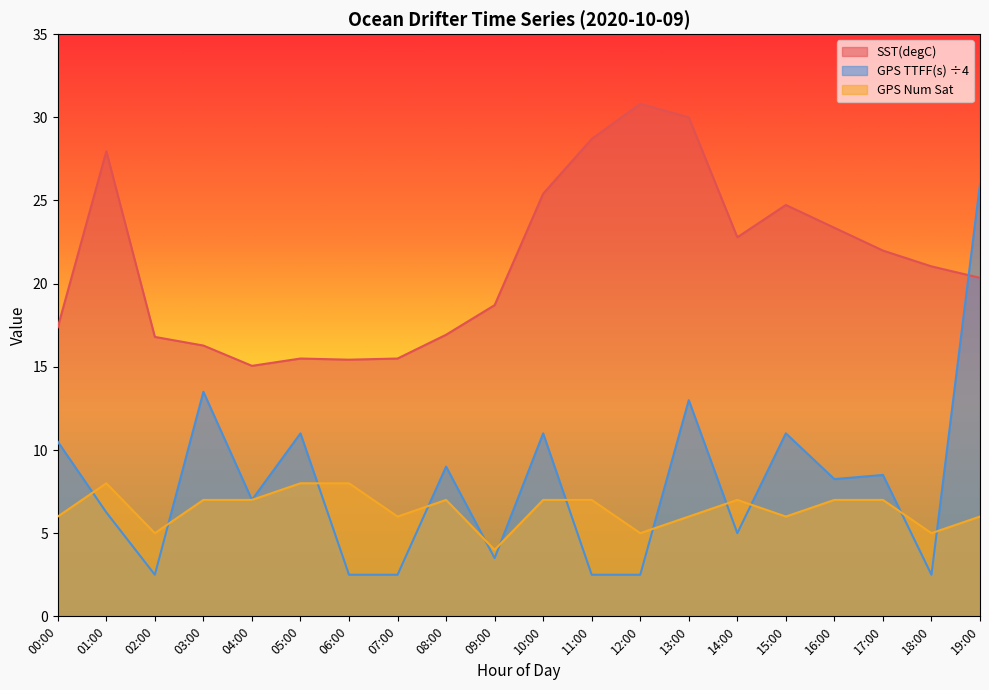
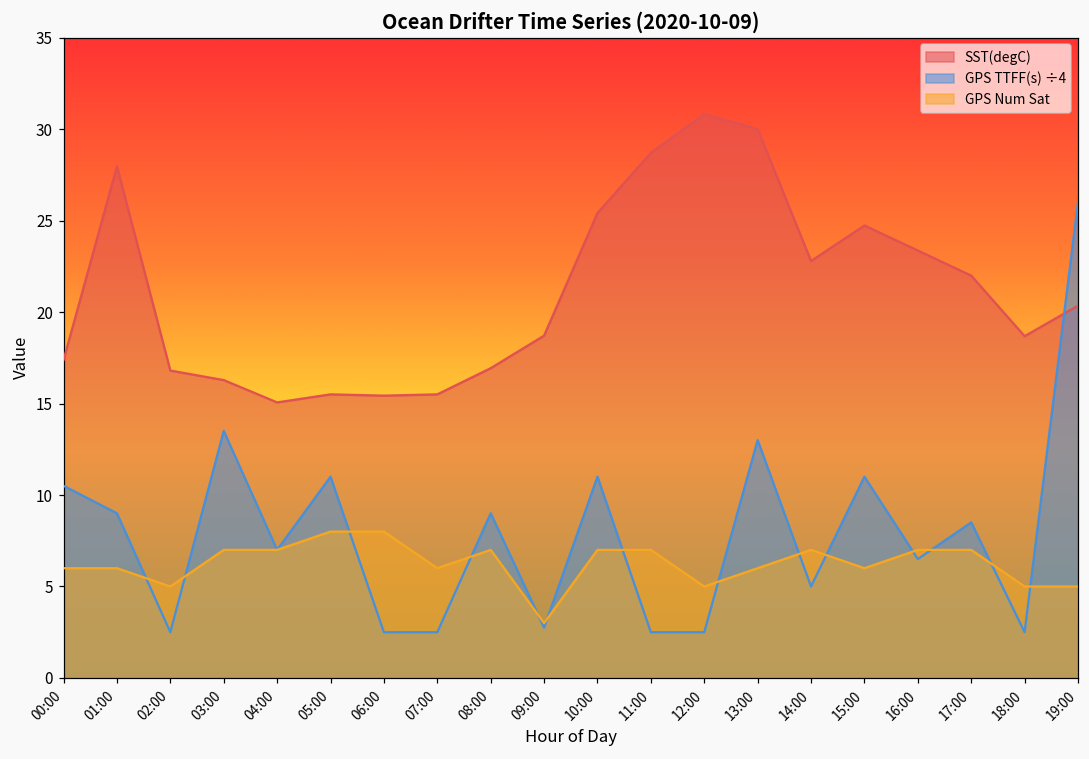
GPS TTFF(s) ÷4, 01:00: 6.3 -> 9.0
GPS Num Sat, 01:00: 8 -> 6
GPS TTFF(s) ÷4, 09:00: 3.5 -> 2.8
GPS Num Sat, 09:00: 4 -> 3
GPS TTFF(s) ÷4, 16:00: 8.3 -> 6.5
SST(degC), 18:00: 21.0 -> 18.7
GPS Num Sat, 19:00: 6 -> 5
